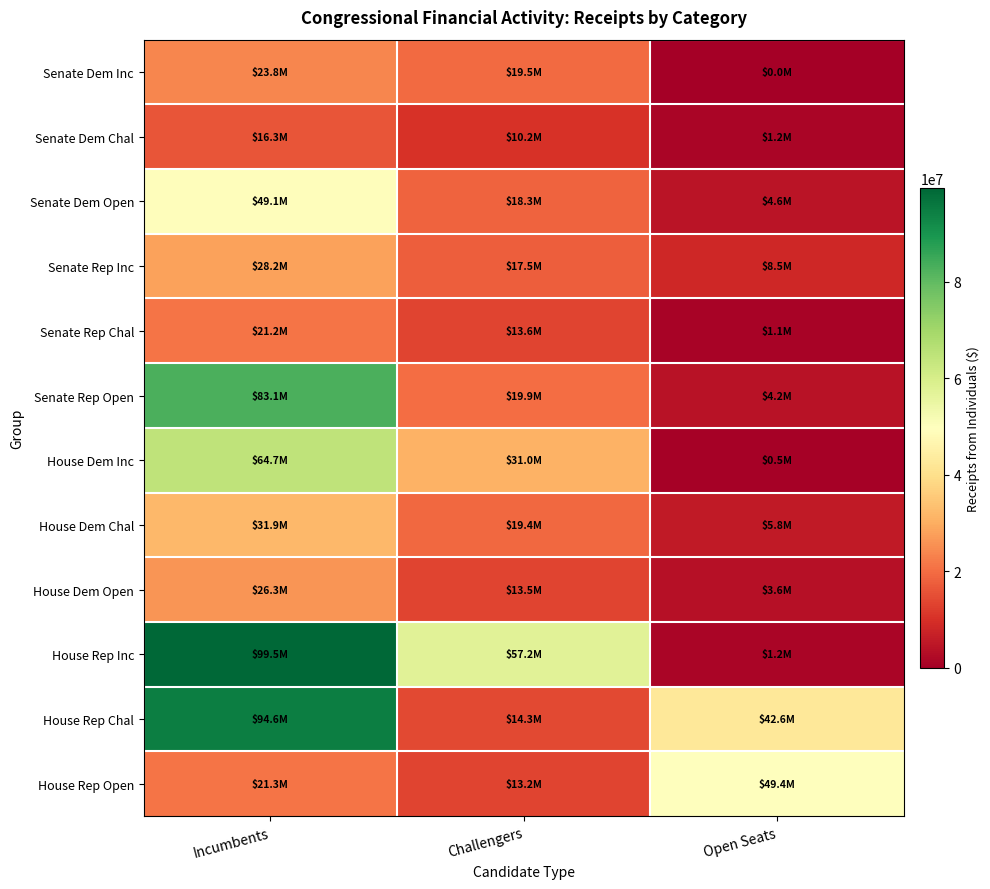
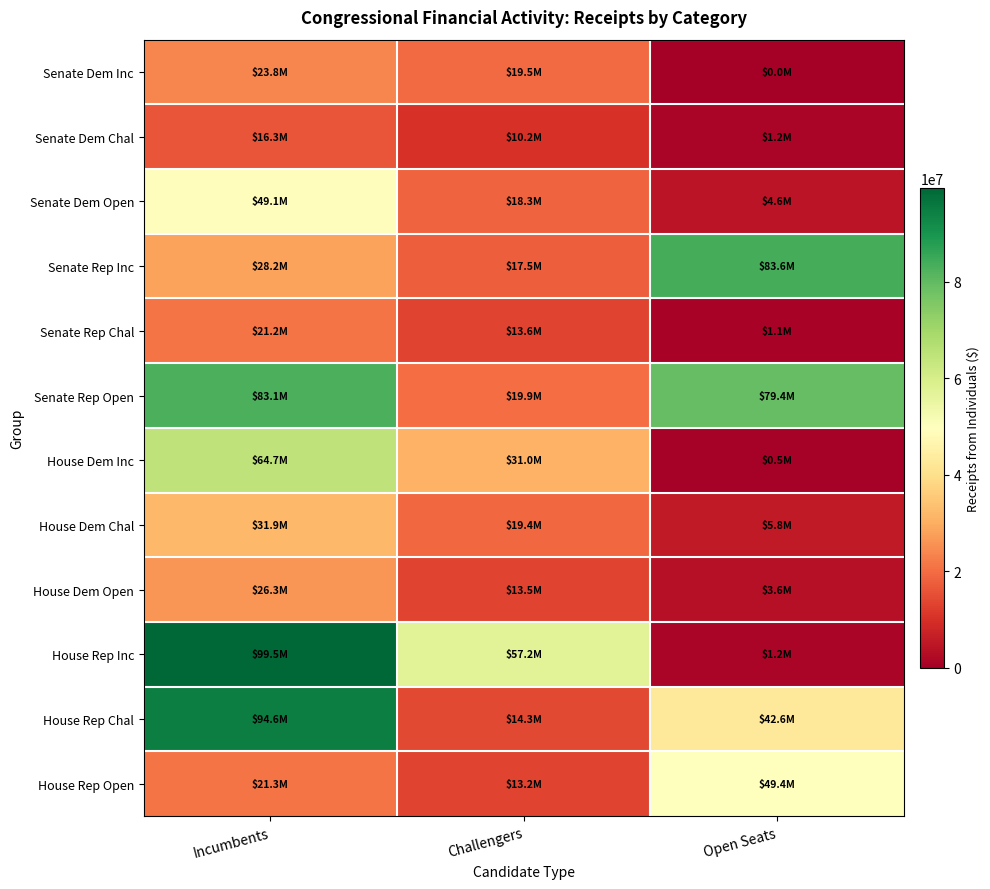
Senate Rep Inc, Open Seats: $8.5M -> $83.6M
Senate Rep Open, Open Seats: $4.2M -> $79.4M
